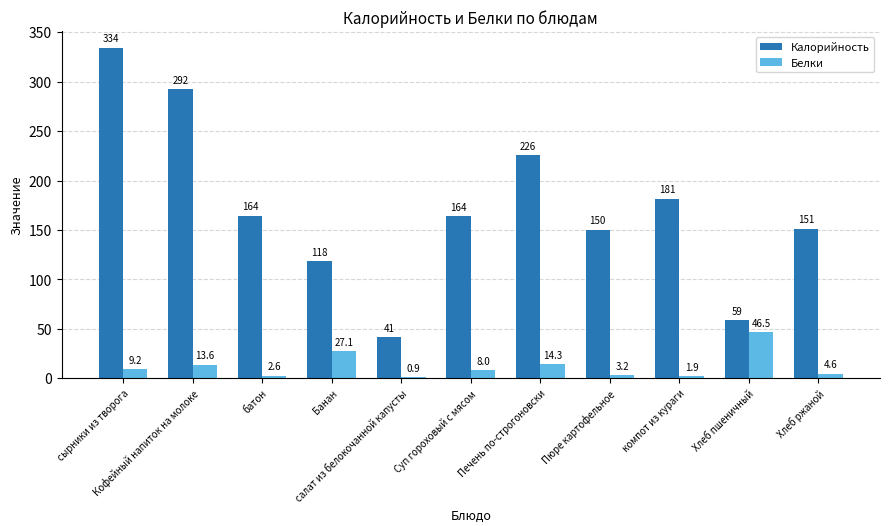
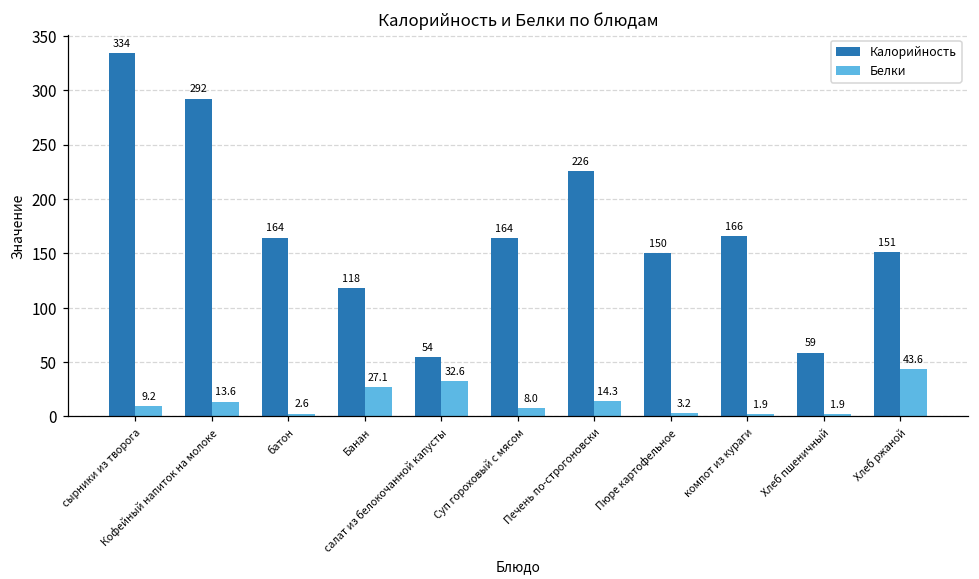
Калорийность, салат из белокочанной капусты: 41 -> 54
Белки, салат из белокочанной капусты: 0.9 -> 32.6
Калорийность, компот из кураги: 181 -> 166
Белки, Хлеб пшеничный: 46.5 -> 1.9
Белки, Хлеб ржаной: 4.6 -> 43.6
